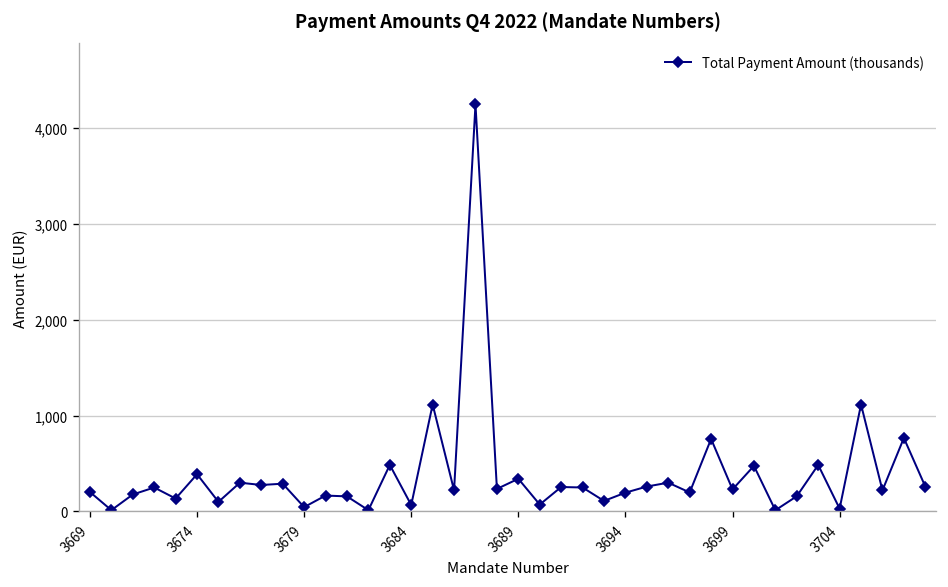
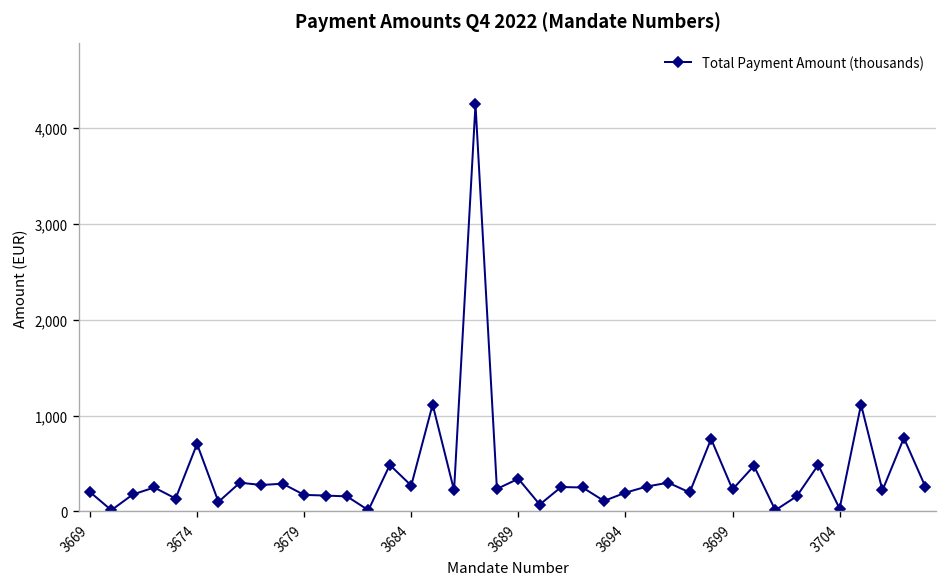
3674: 400 -> 700
3679: 0 -> 200
3684: 100 -> 300
